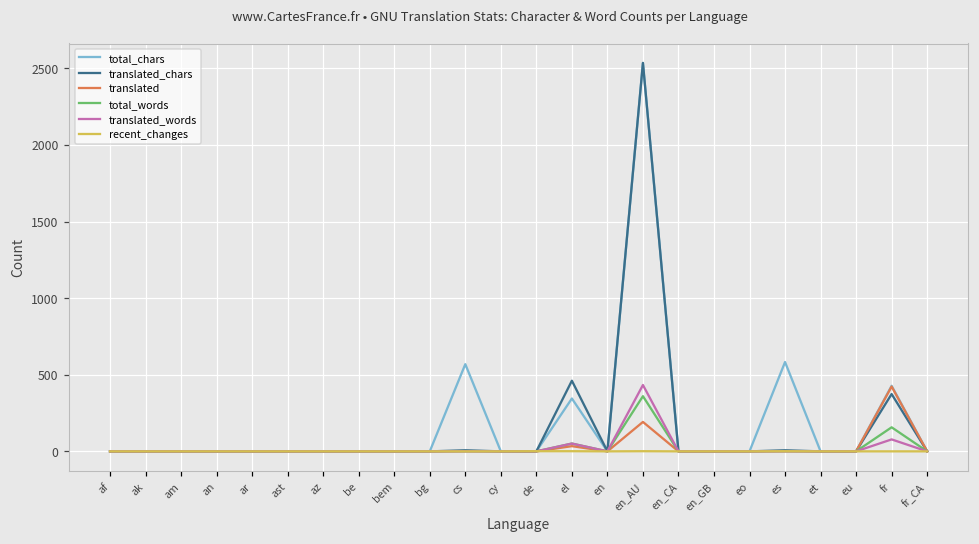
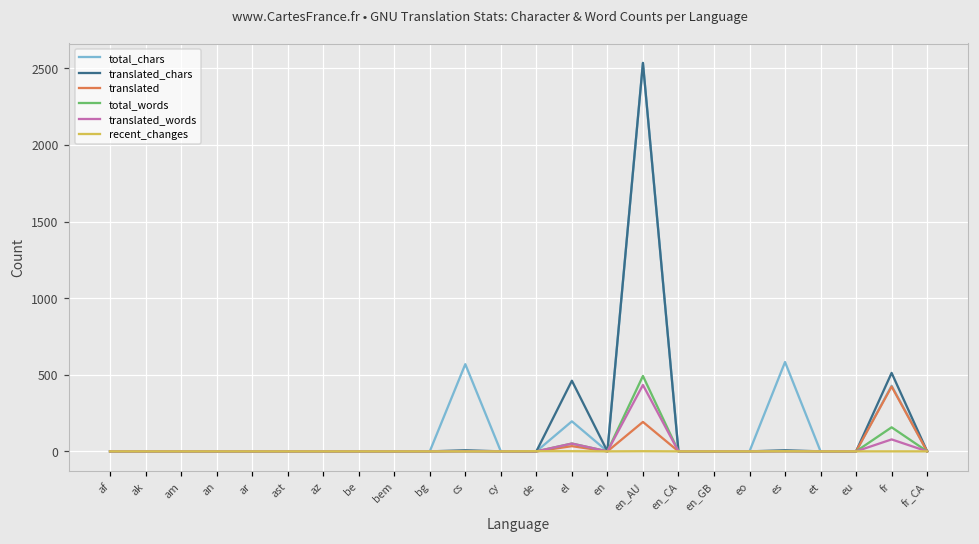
total_chars, el: 350 -> 200
total_words, en_AU: 360 -> 490
translated_chars, fr: 370 -> 510
